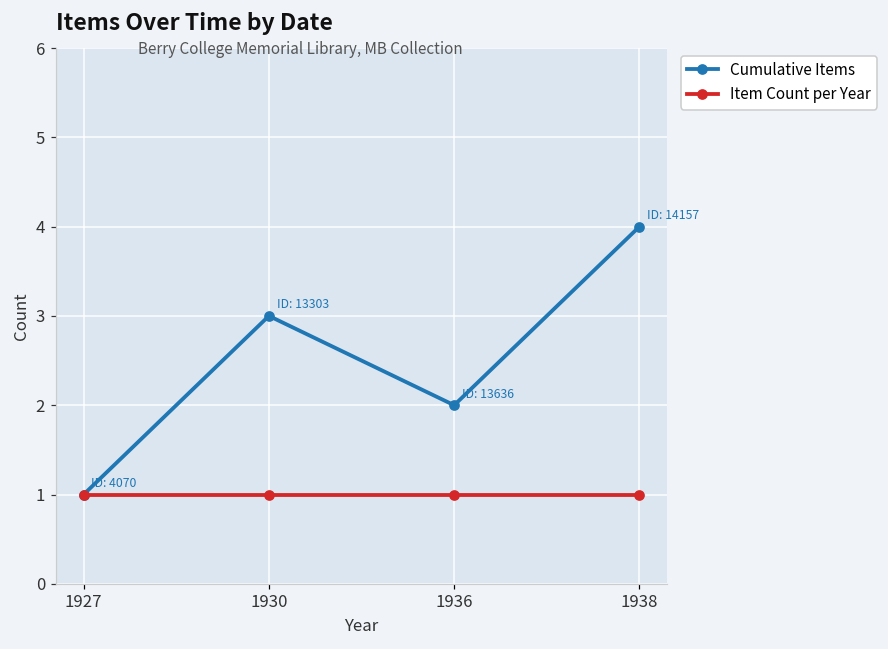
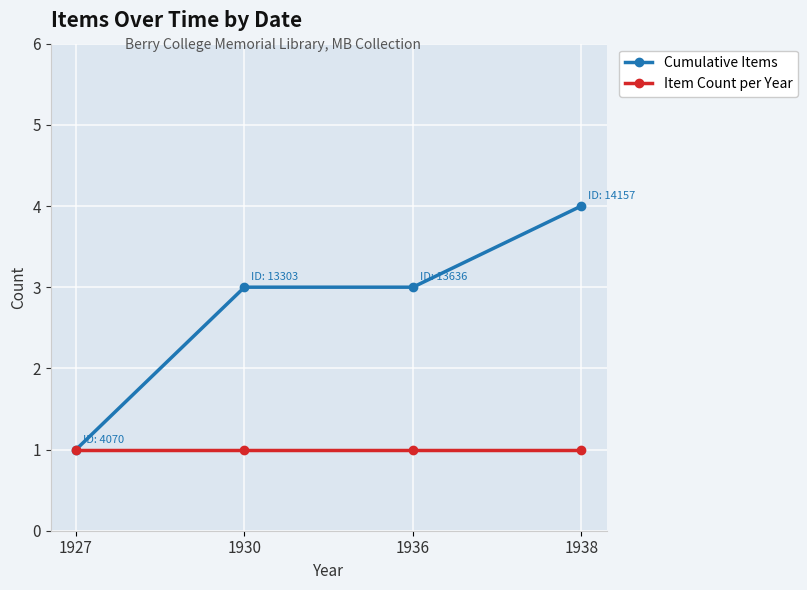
Cumulative Items, 1936: 2 -> 3
